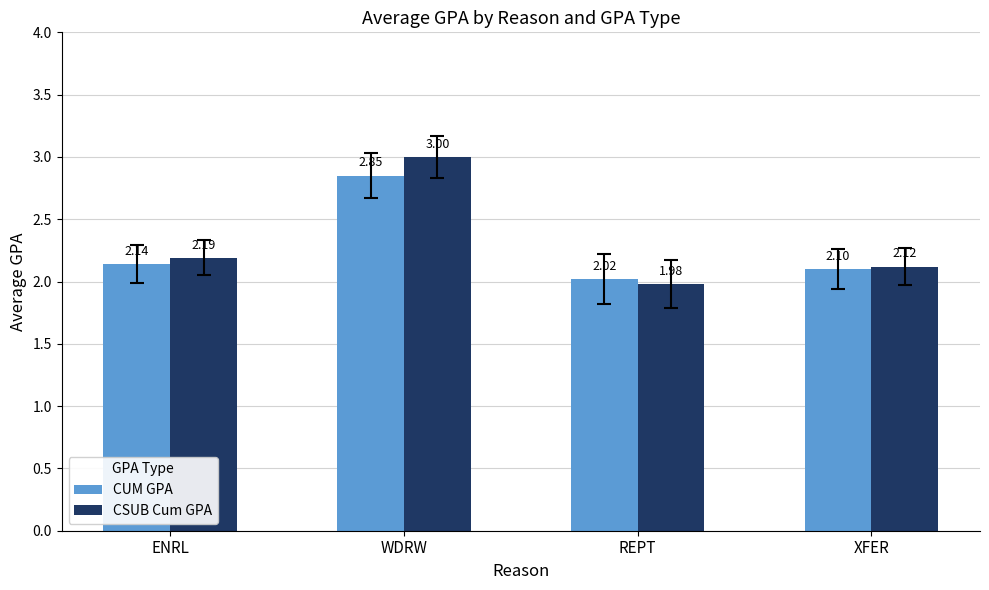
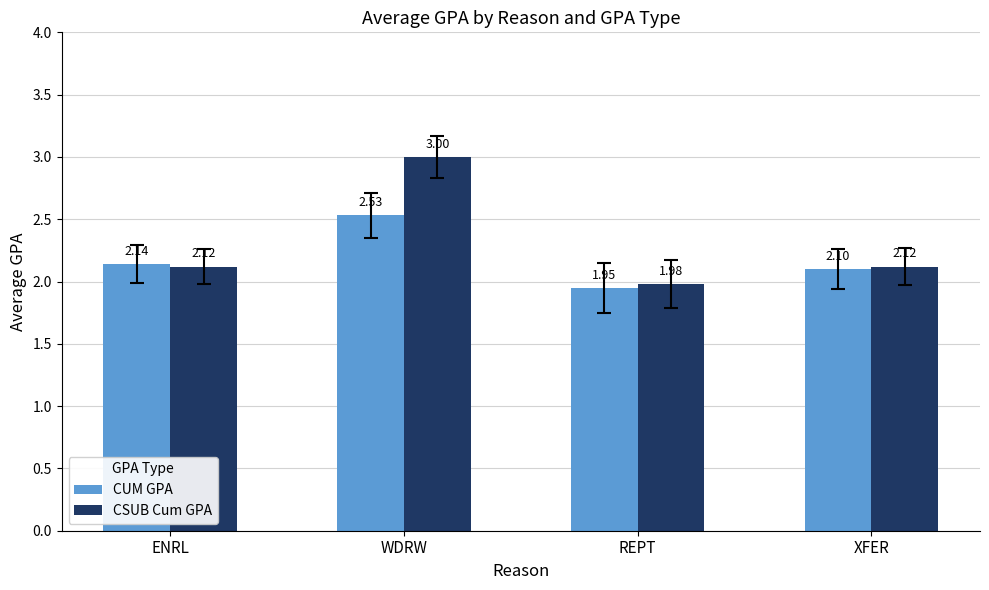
CSUB Cum GPA, ENRL: 2.19 -> 2.12
CUM GPA, WDRW: 2.85 -> 2.53
CUM GPA, REPT: 2.02 -> 1.95
